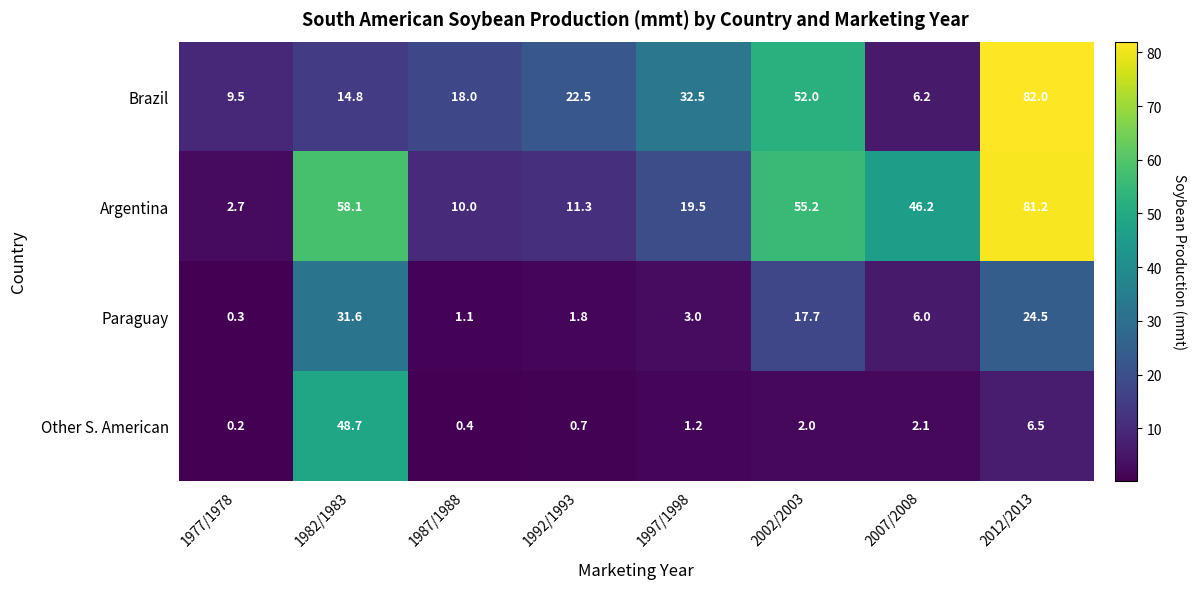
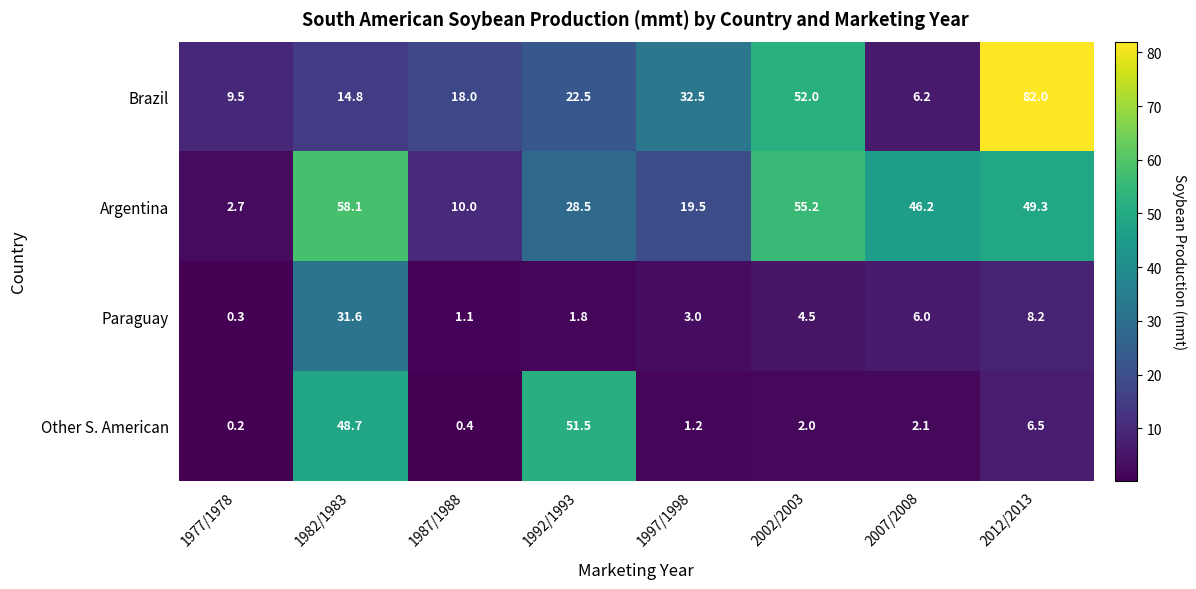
Argentina, 1992/1993: 11.3 -> 28.5
Argentina, 2012/2013: 81.2 -> 49.3
Paraguay, 2002/2003: 17.7 -> 4.5
Paraguay, 2012/2013: 24.5 -> 8.2
Other S. American, 1992/1993: 0.7 -> 51.5
